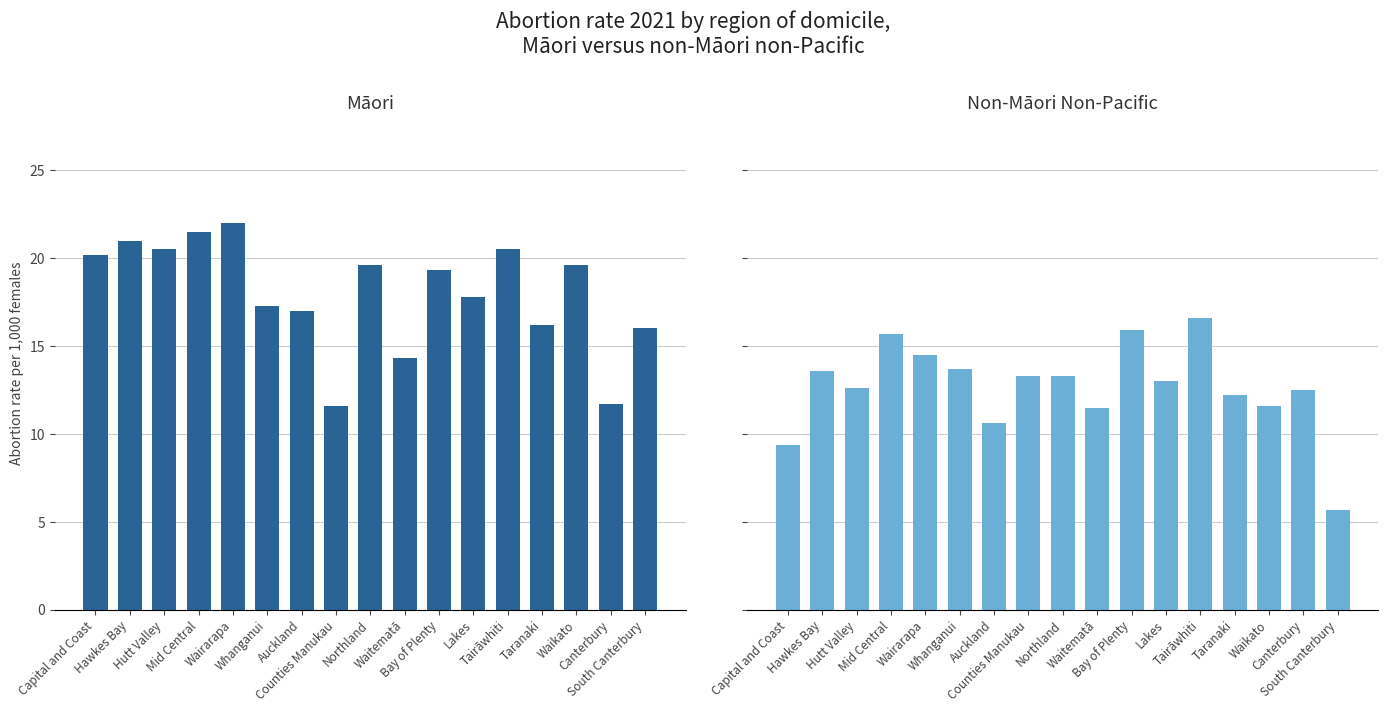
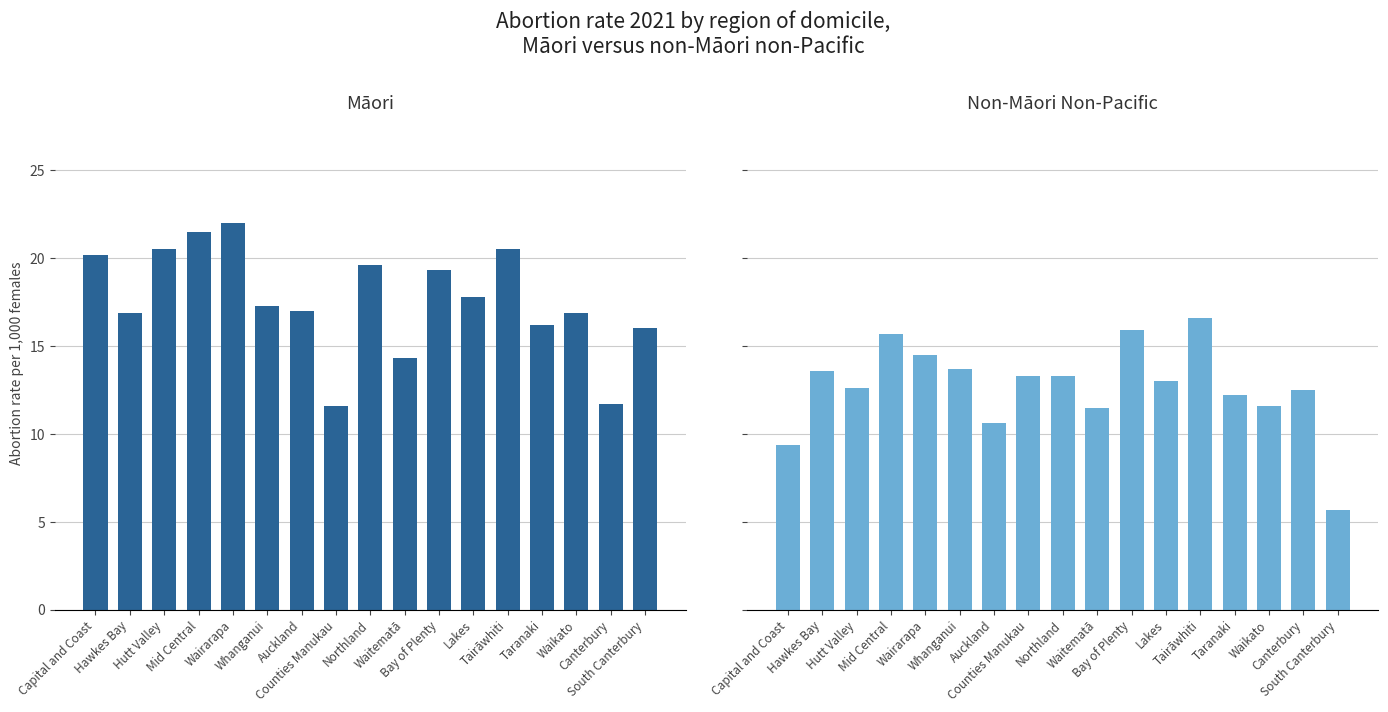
Māori, Hawkes Bay: 21.0 -> 16.9
Māori, Waikato: 19.6 -> 16.9
